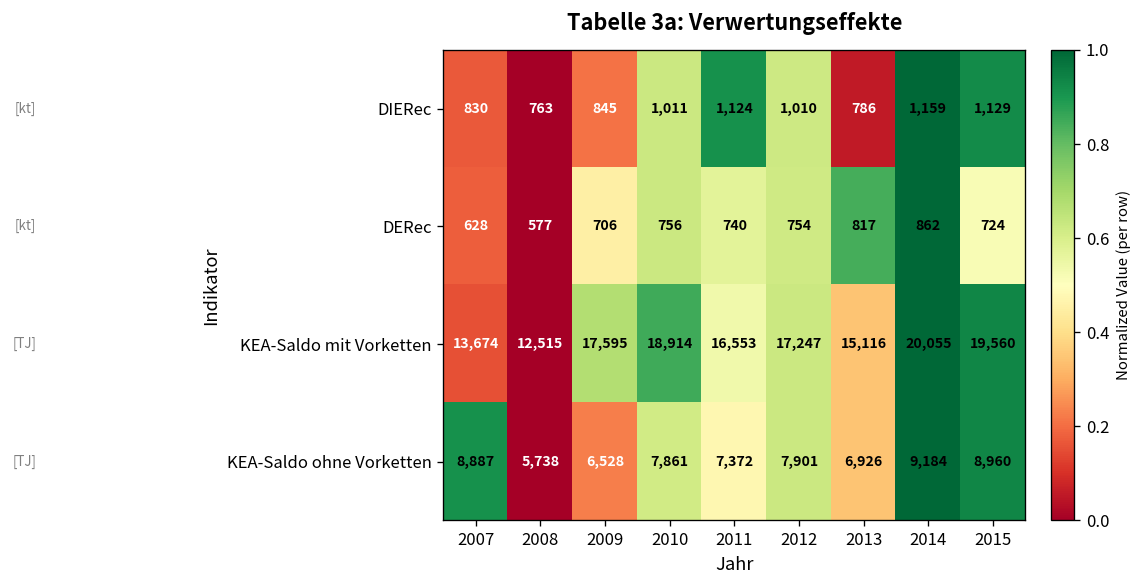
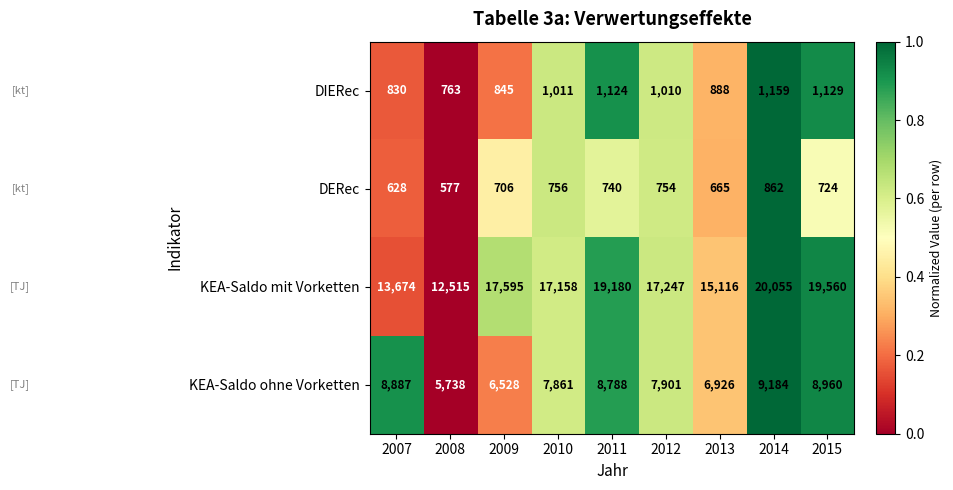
DIERec, 2013: 786 -> 888
DERec, 2013: 817 -> 665
KEA-Saldo mit Vorketten, 2010: 18,914 -> 17,158
KEA-Saldo mit Vorketten, 2011: 16,553 -> 19,180
KEA-Saldo ohne Vorketten, 2011: 7,372 -> 8,788
